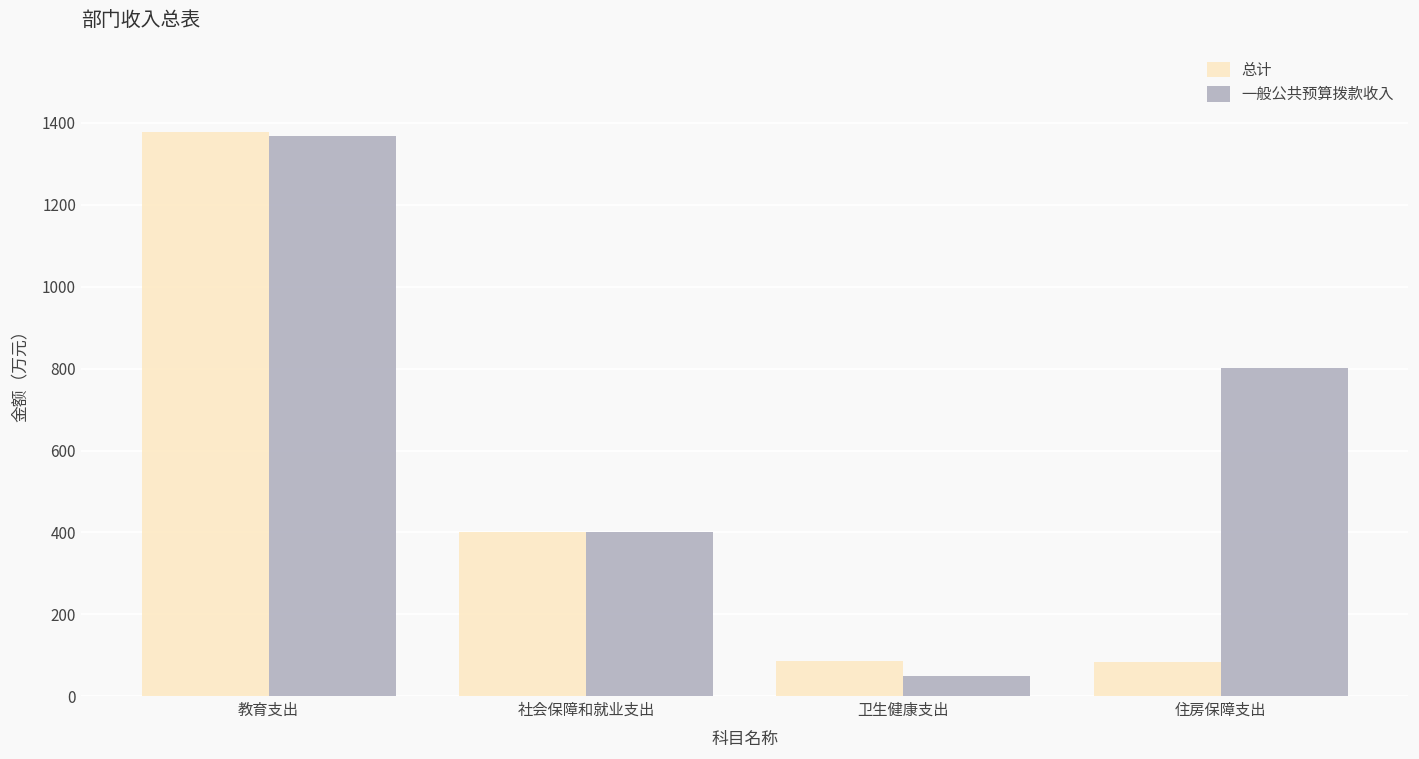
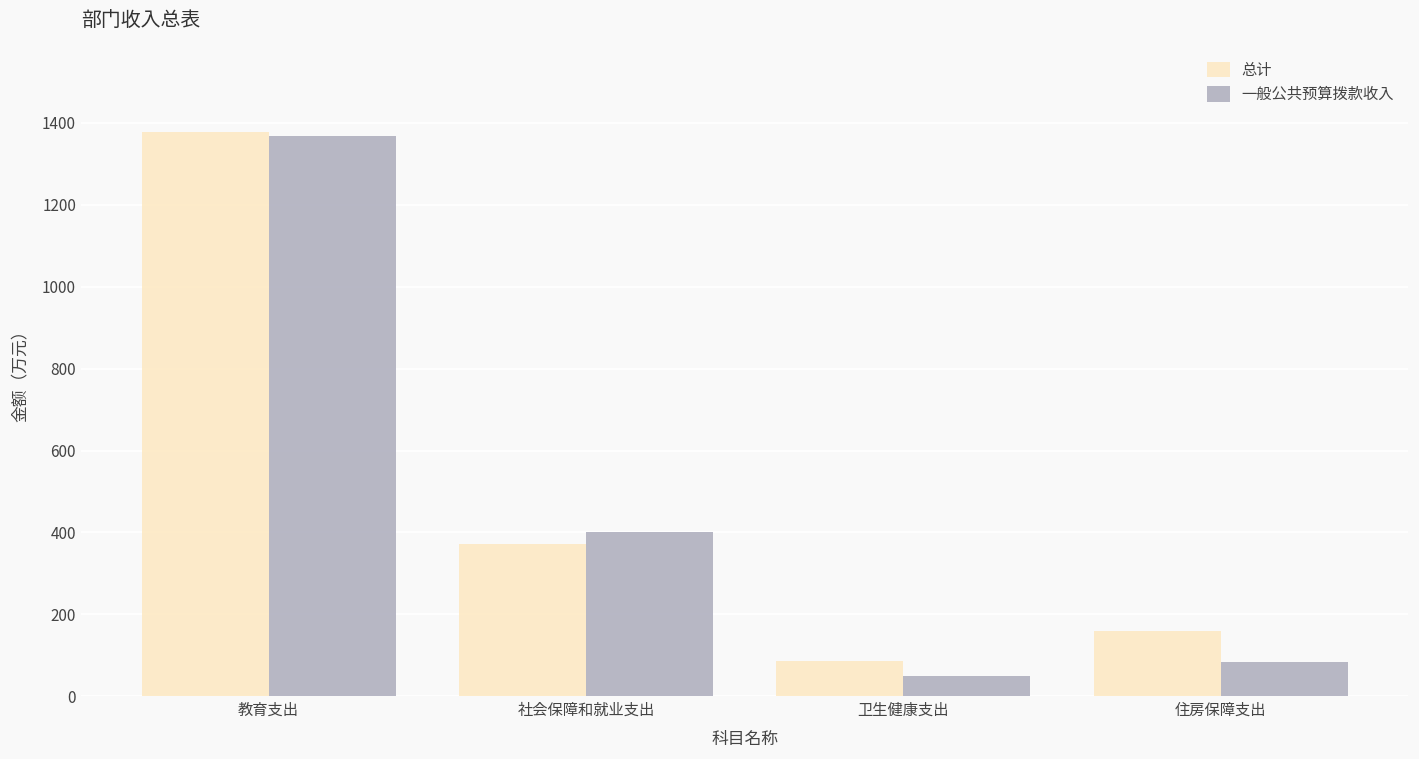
总计, 社会保障和就业支出: 400 -> 370
总计, 住房保障支出: 80 -> 160
一般公共预算拨款收入, 住房保障支出: 800 -> 80
